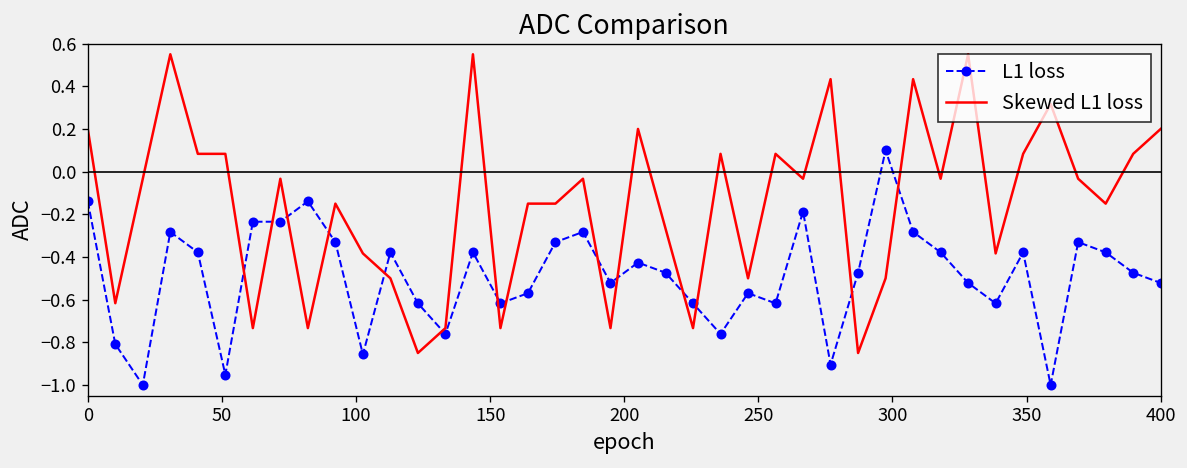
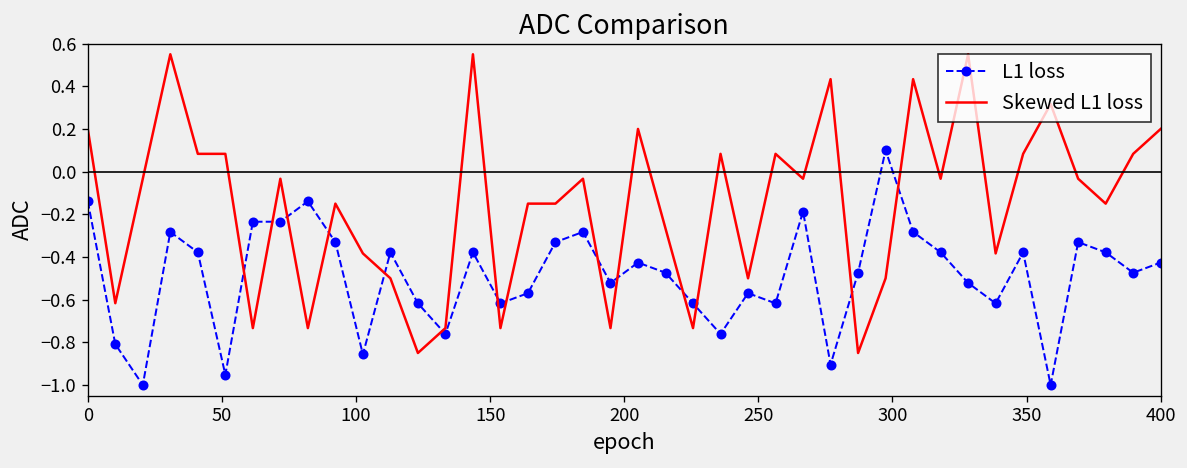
L1 loss, 400: -0.52 -> -0.43
